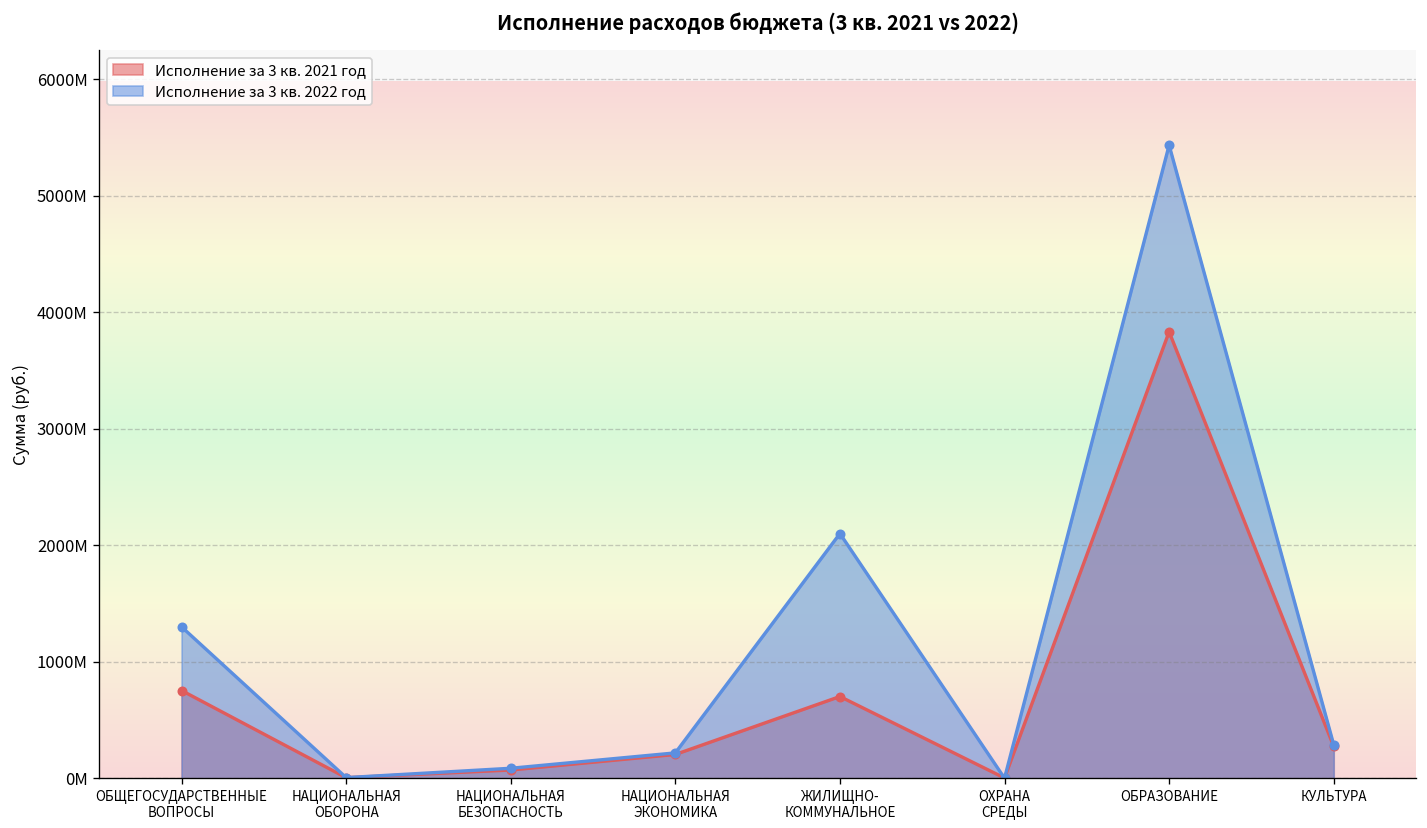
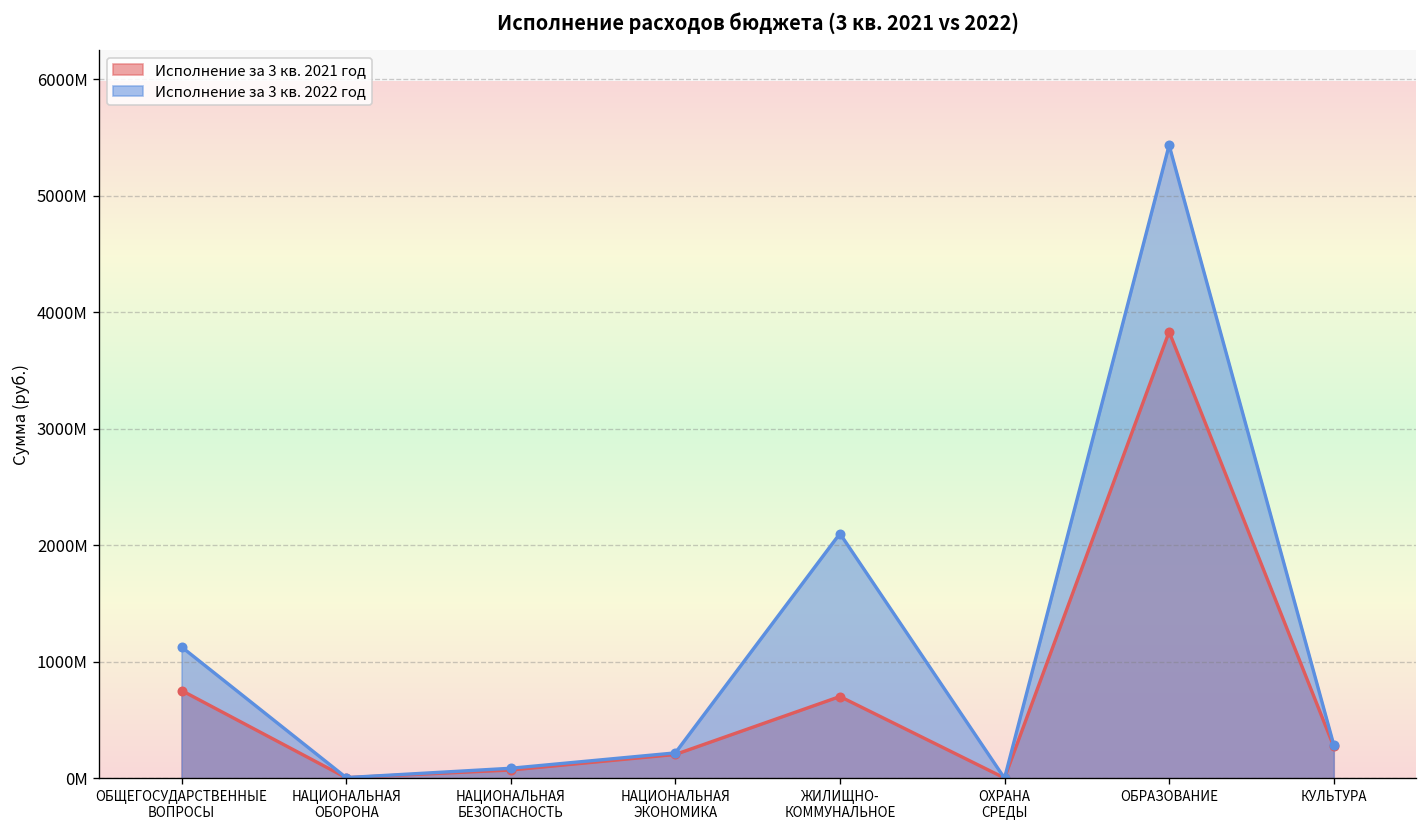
Исполнение за 3 кв. 2022 год, ОБЩЕГОСУДАРСТВЕННЫЕ ВОПРОСЫ: 1300000000 -> 1100000000
